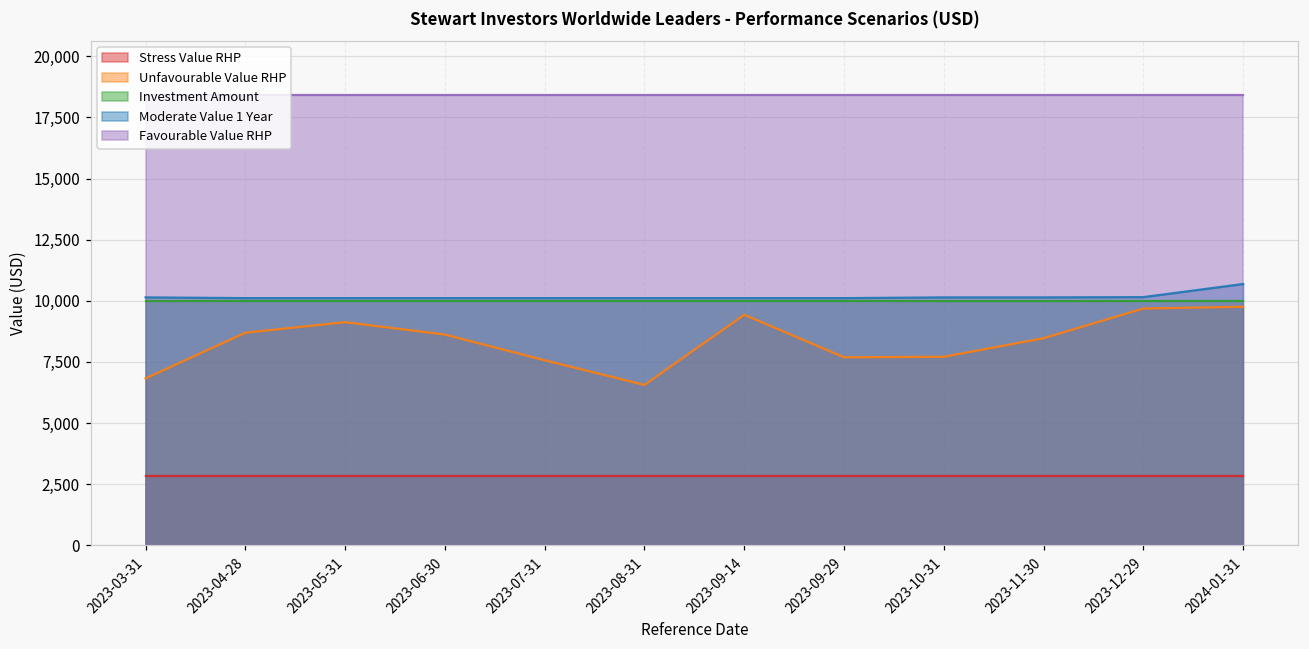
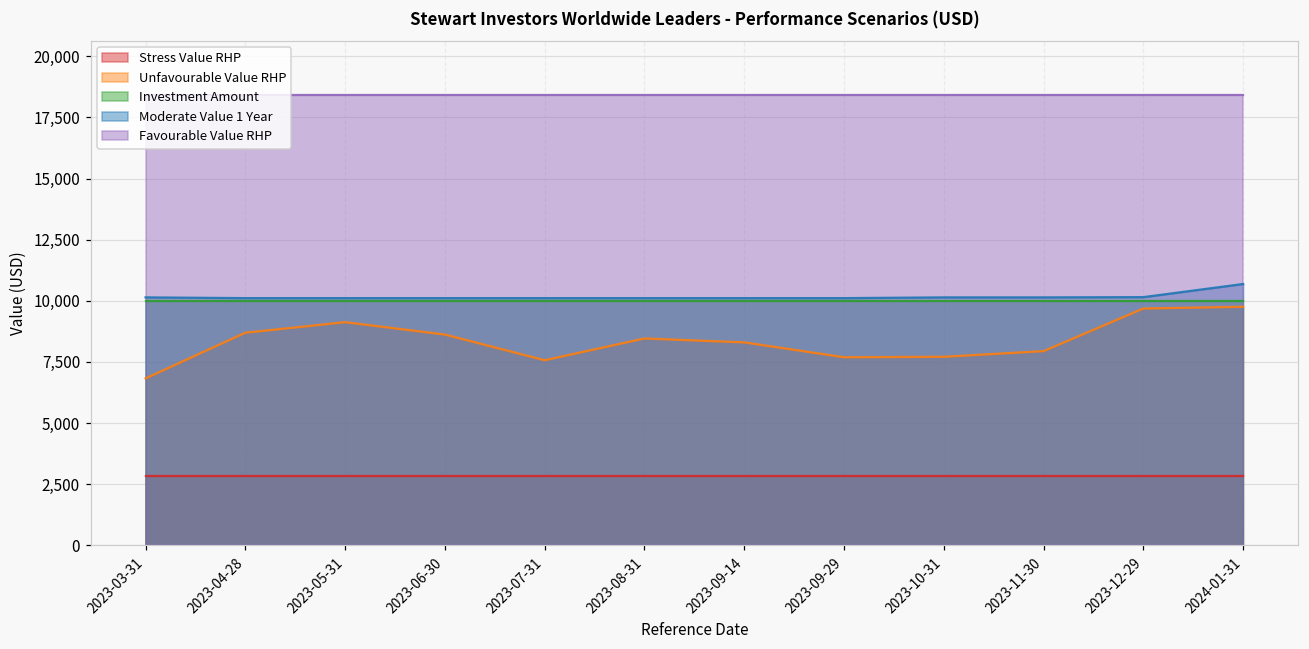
Unfavourable Value RHP, 2023-08-31: 6,600 -> 8,500
Unfavourable Value RHP, 2023-09-14: 9,400 -> 8,300
Unfavourable Value RHP, 2023-11-30: 8,500 -> 7,900
